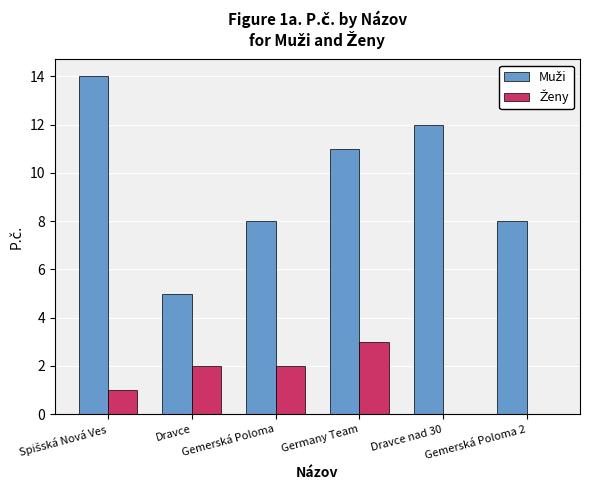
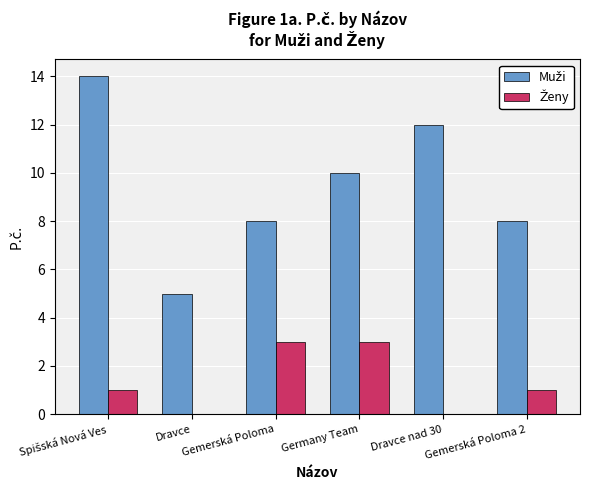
Ženy, Dravce: 2 -> 0
Ženy, Gemerská Poloma: 2 -> 3
Muži, Germany Team: 11 -> 10
Ženy, Gemerská Poloma 2: 0 -> 1
